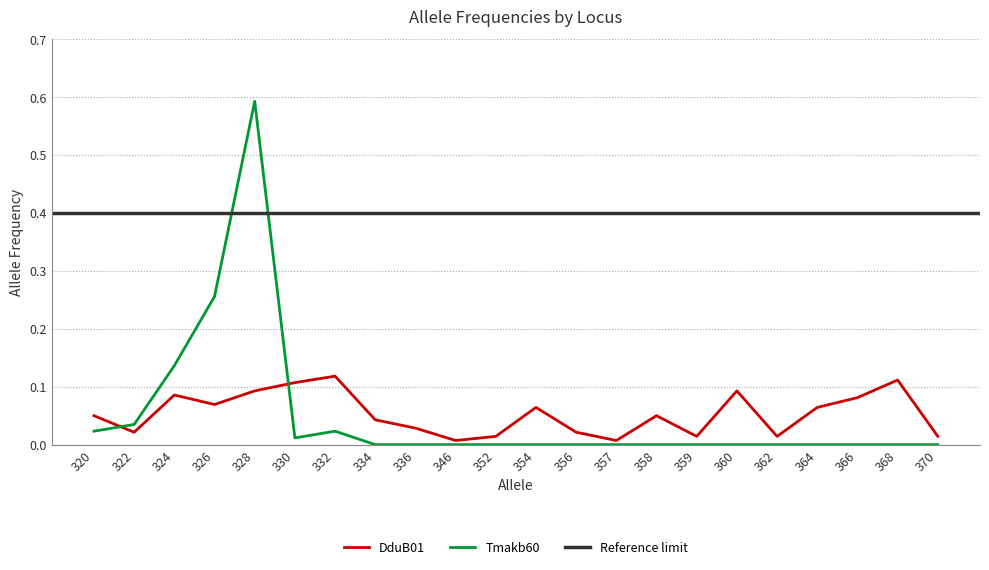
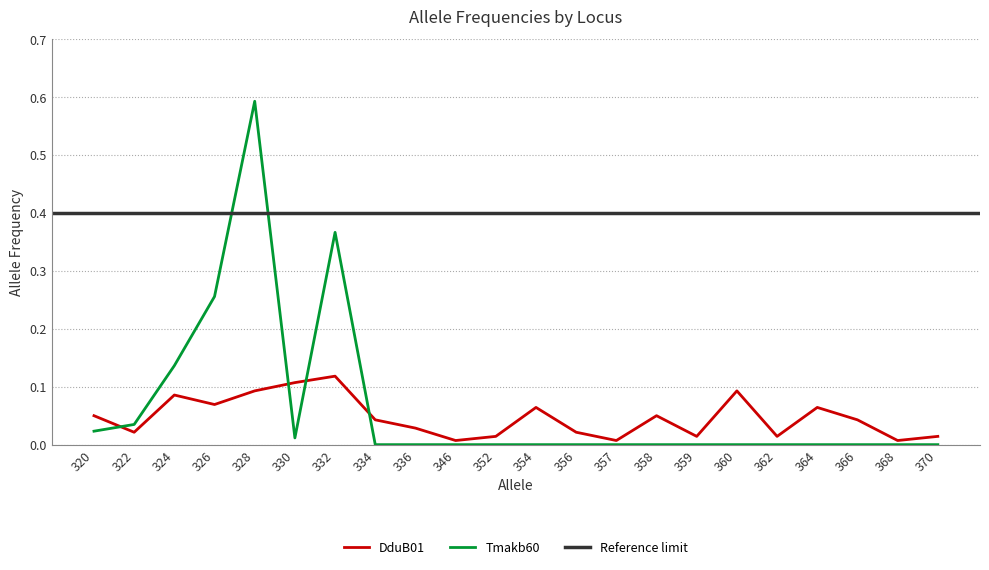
Tmakb60, 332: 0.02 -> 0.37
DduB01, 366: 0.08 -> 0.04
DduB01, 368: 0.11 -> 0.01
